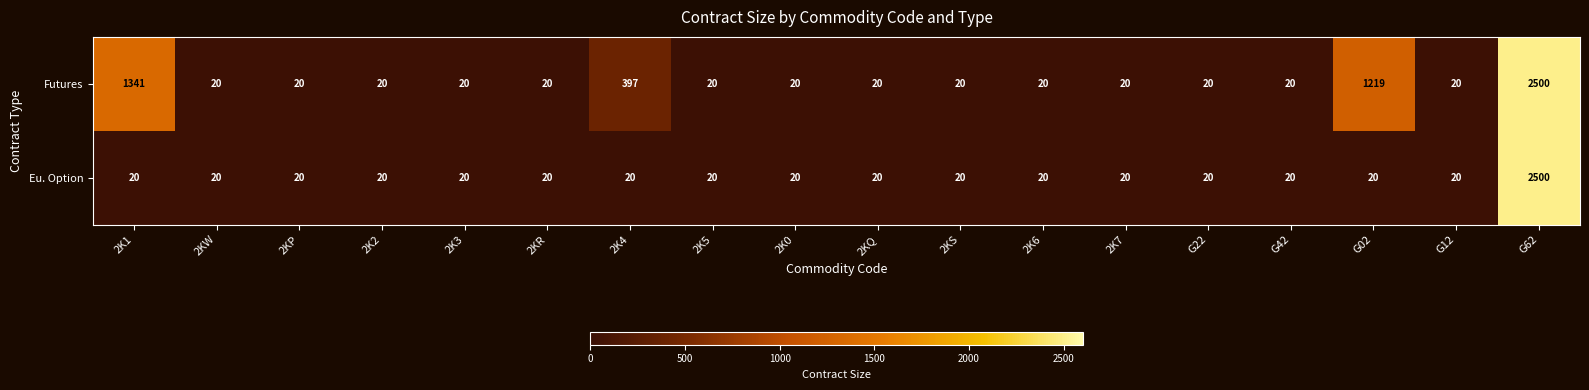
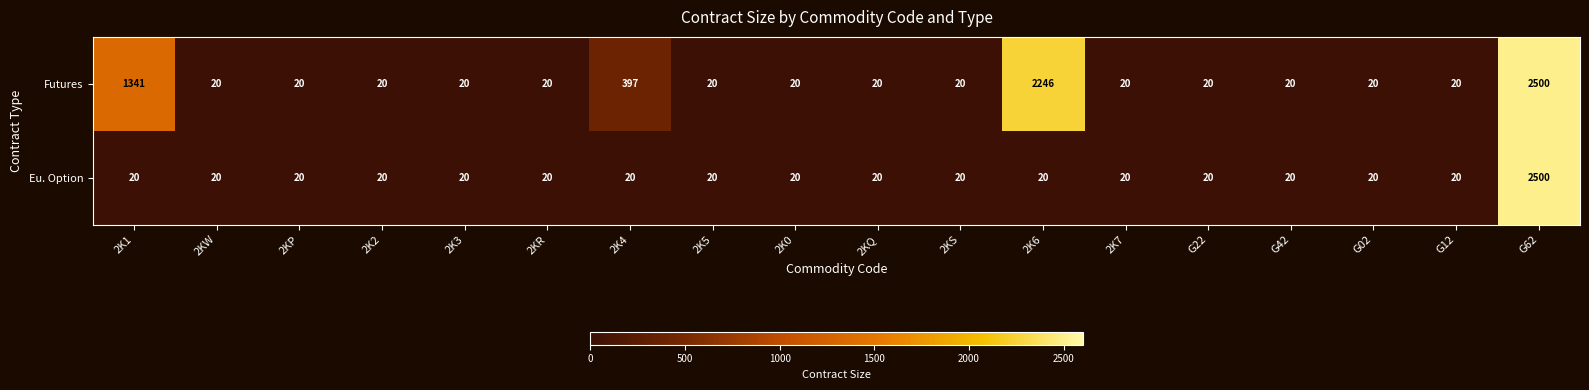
Futures, 2K6: 20 -> 2246
Futures, G02: 1219 -> 20
